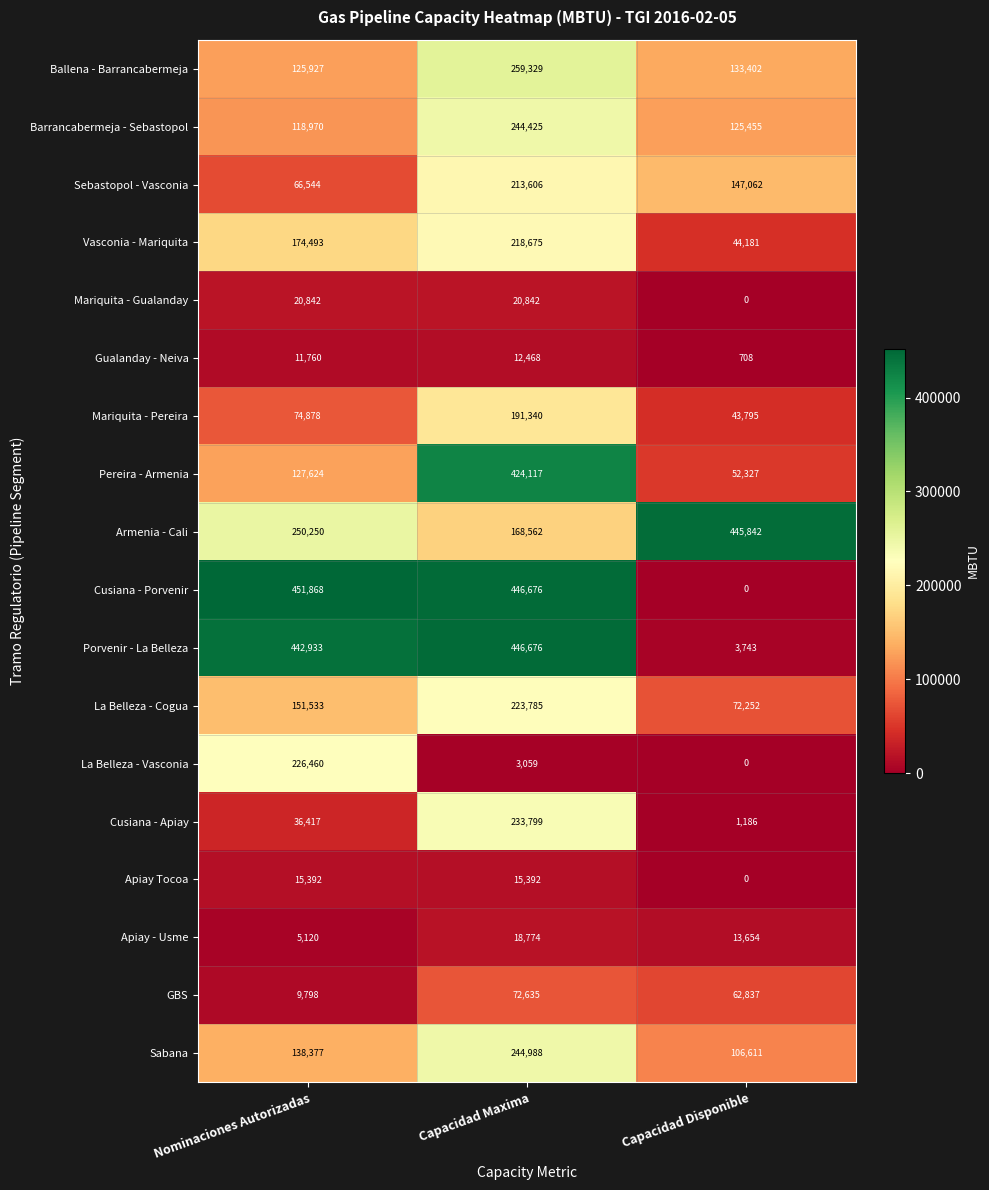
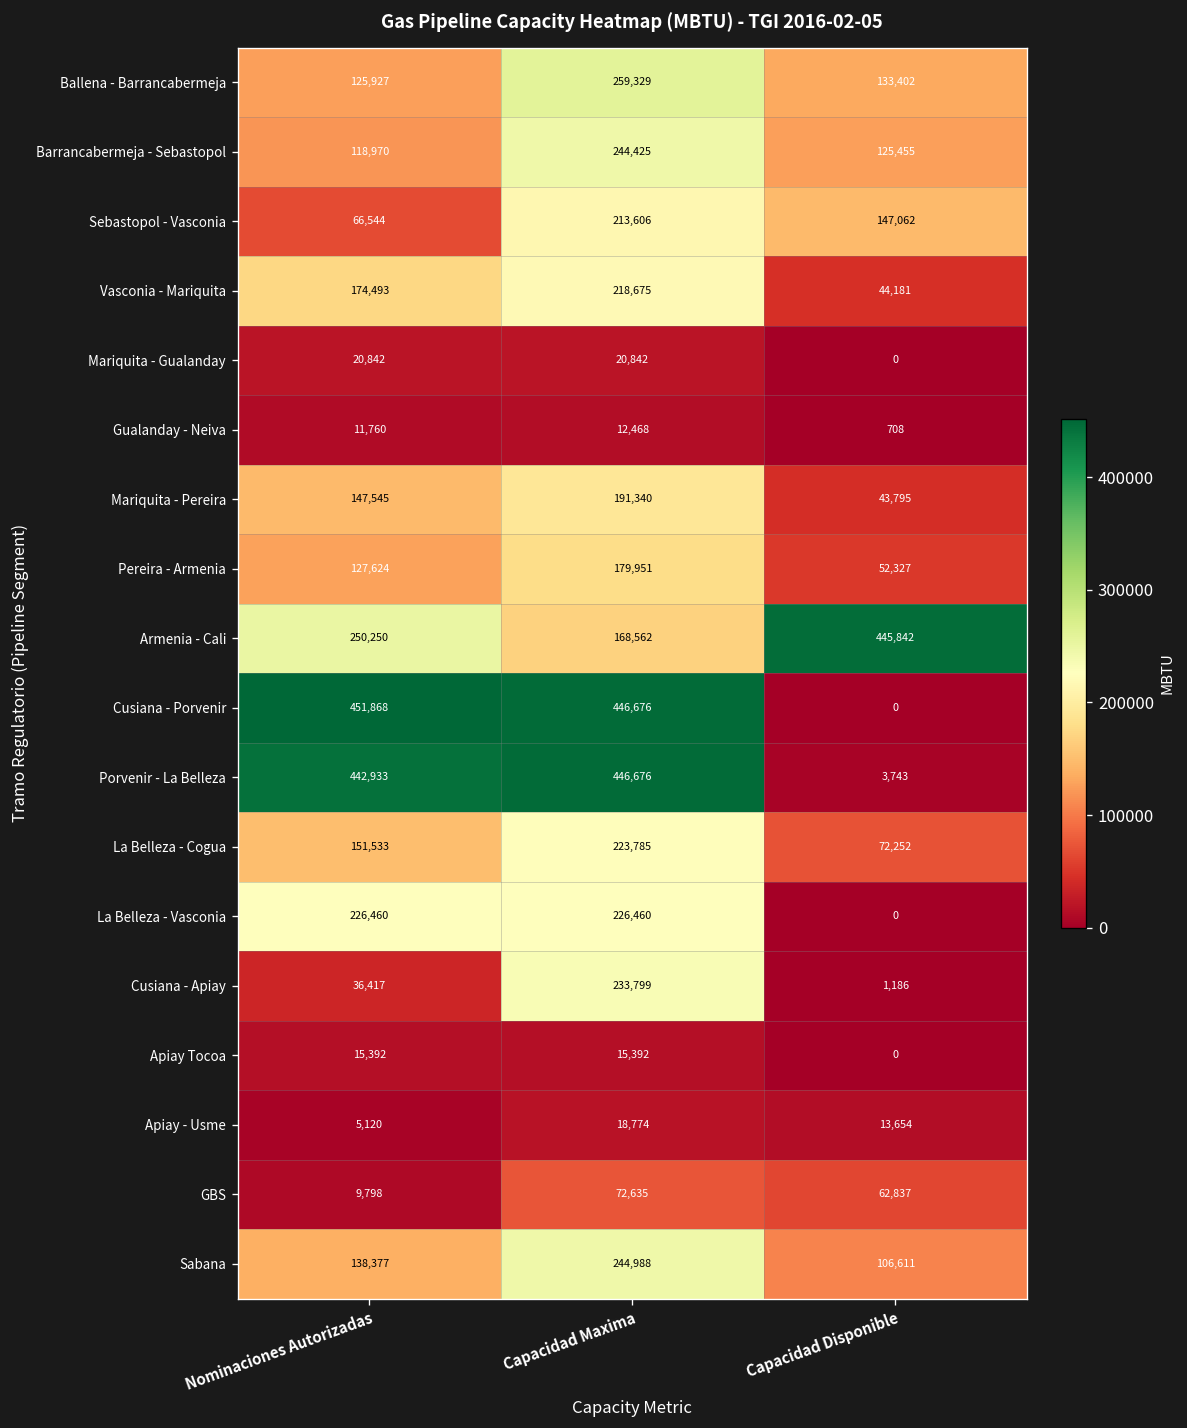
Mariquita - Pereira, Nominaciones Autorizadas: 74,878 -> 147,545
Pereira - Armenia, Capacidad Maxima: 424,117 -> 179,951
La Belleza - Vasconia, Capacidad Maxima: 3,059 -> 226,460
